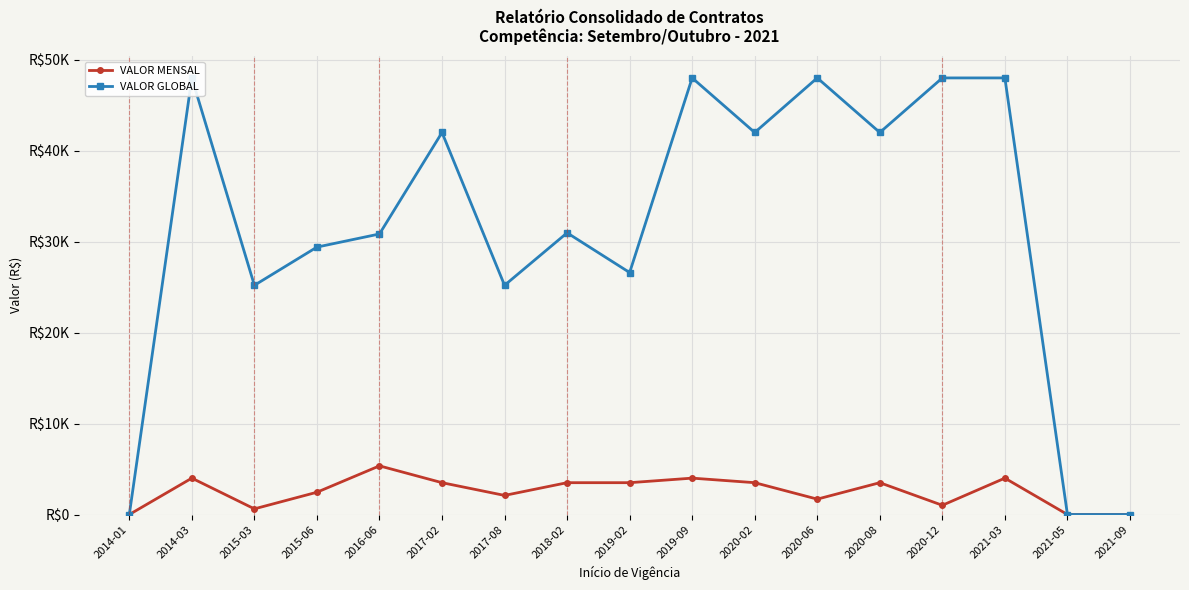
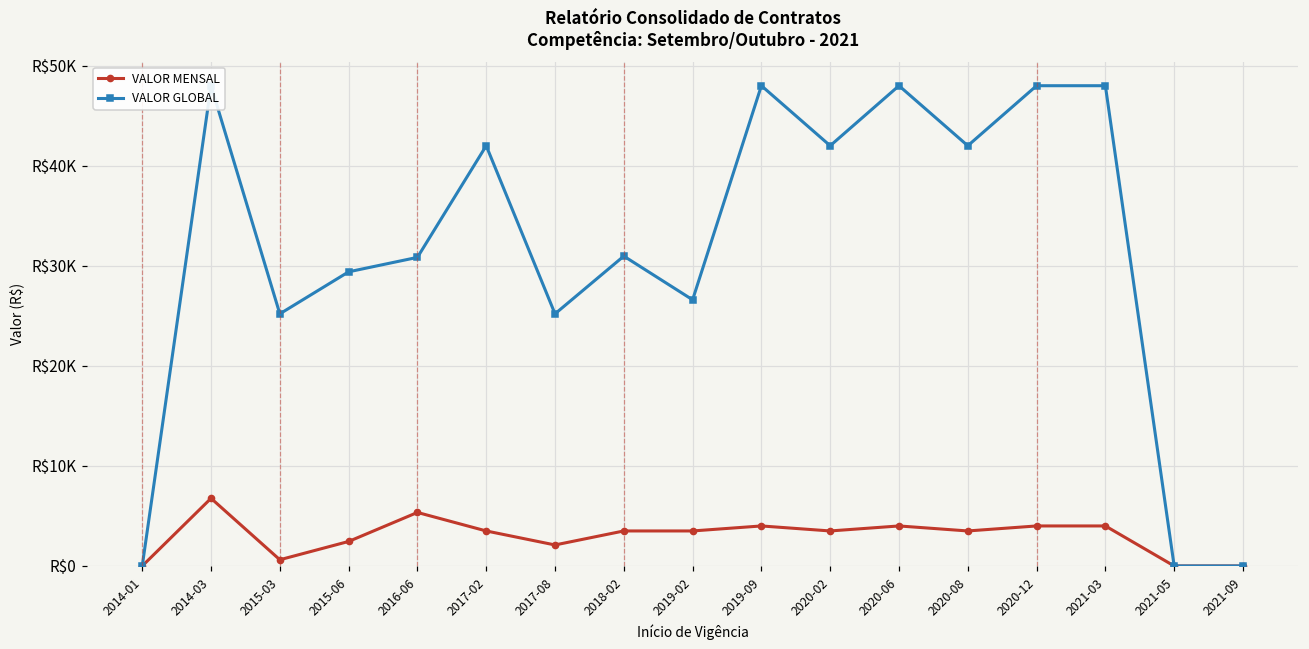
VALOR MENSAL, 2014-03: R$4000 -> R$7000
VALOR MENSAL, 2020-06: R$2000 -> R$4000
VALOR MENSAL, 2020-12: R$1000 -> R$4000
